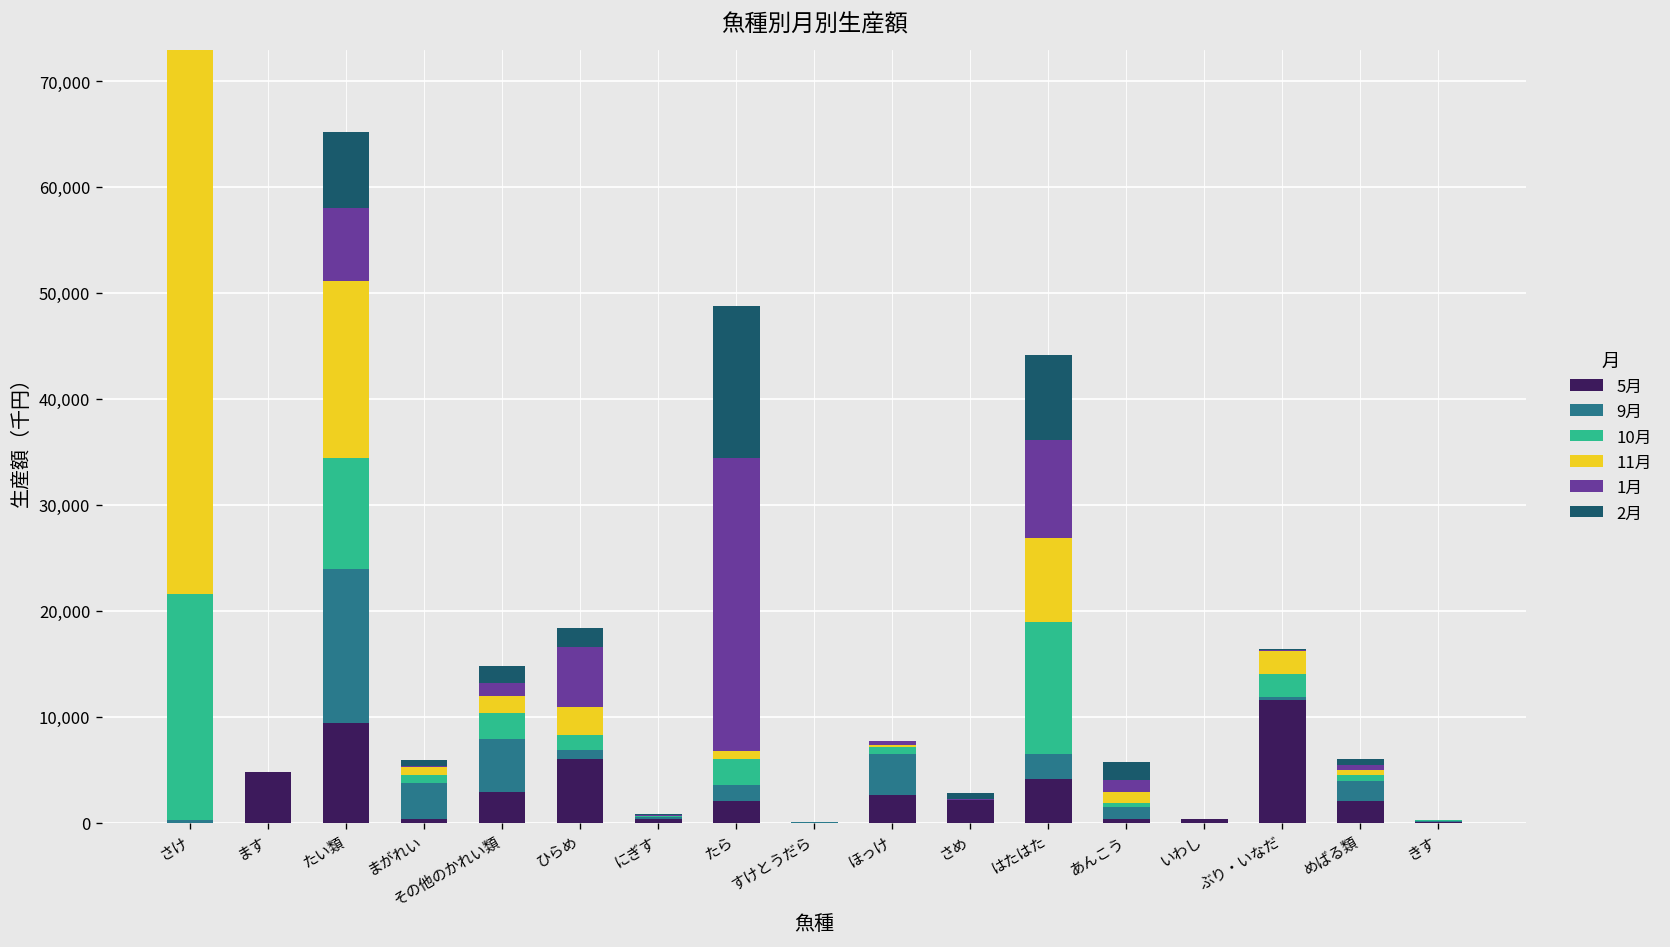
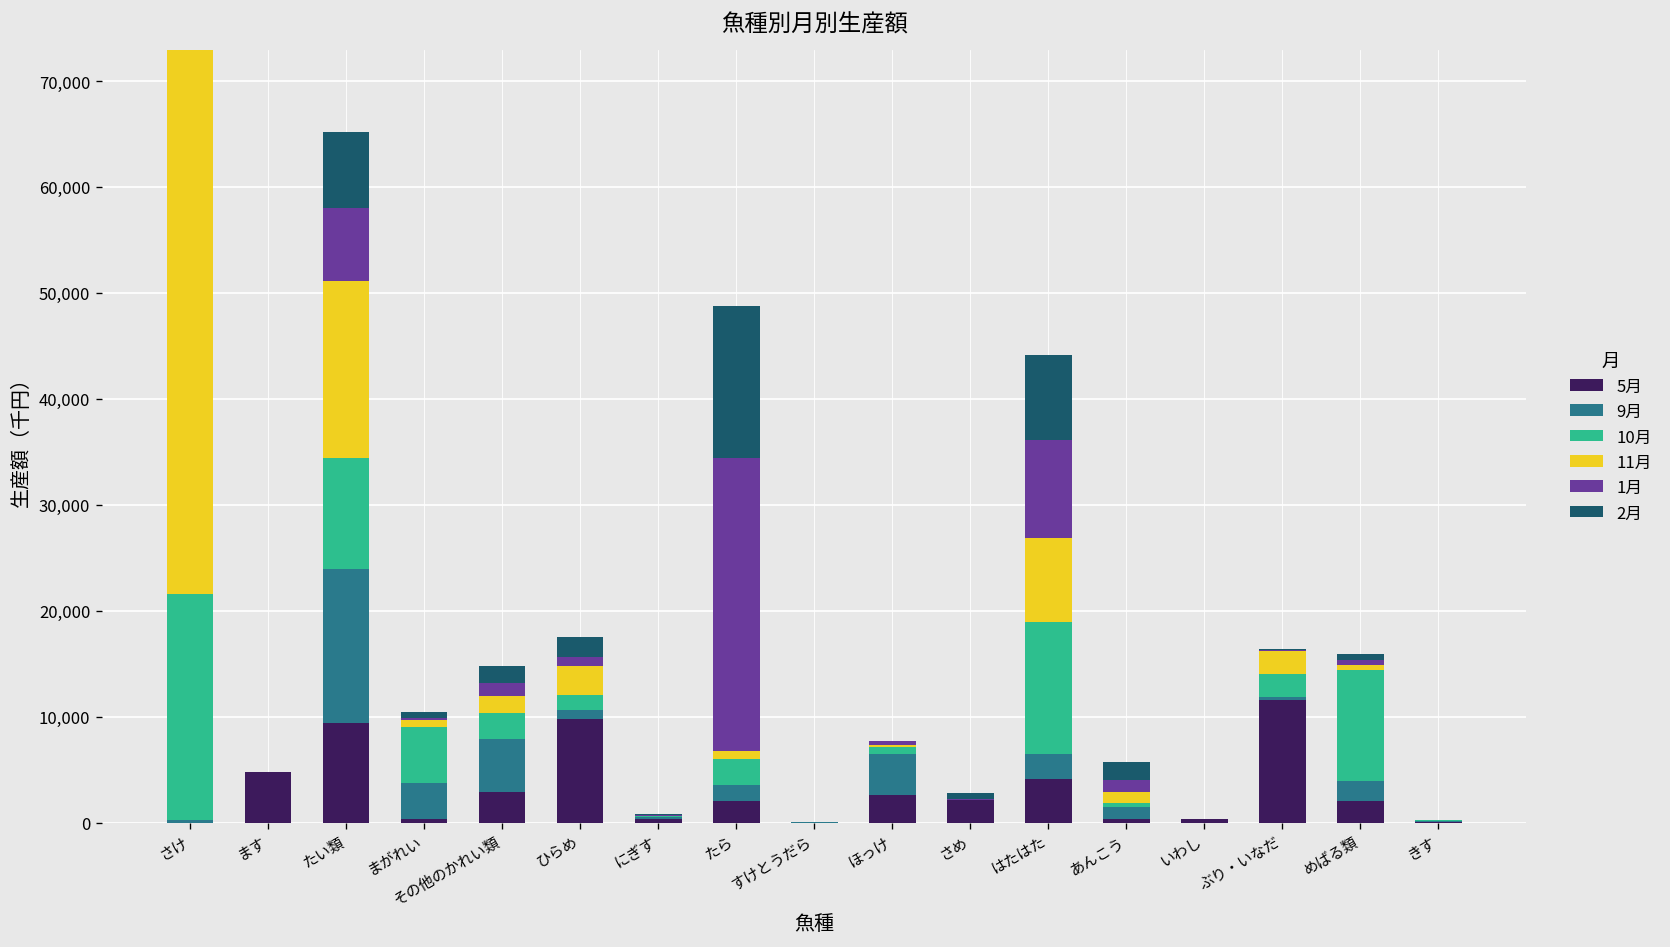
10月, まがれい: 1,000 -> 5,000
5月, ひらめ: 6,000 -> 10,000
1月, ひらめ: 6,000 -> 1,000
10月, めばる類: 1,000 -> 10,000
